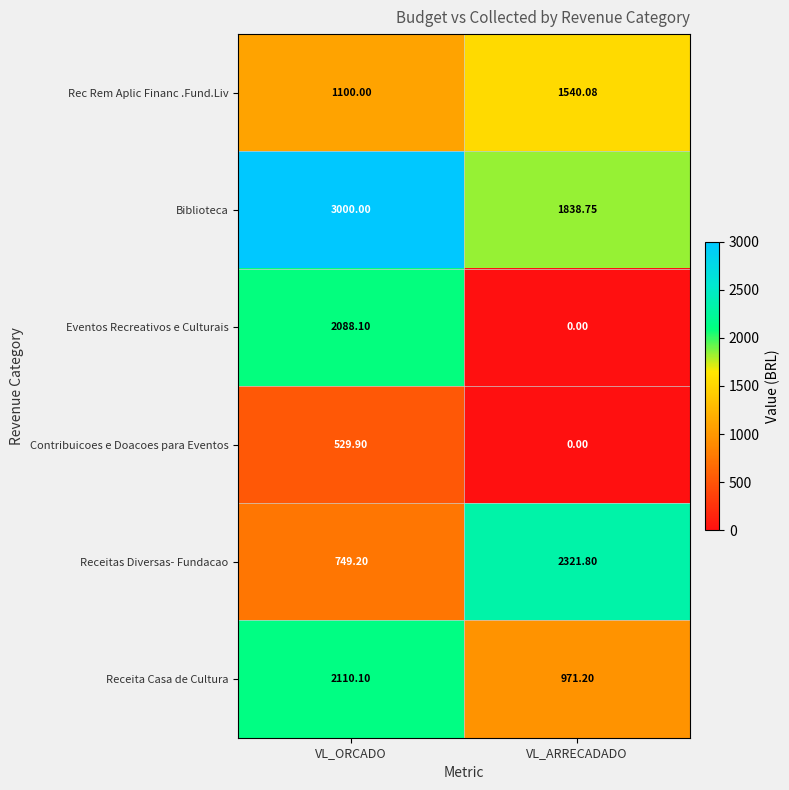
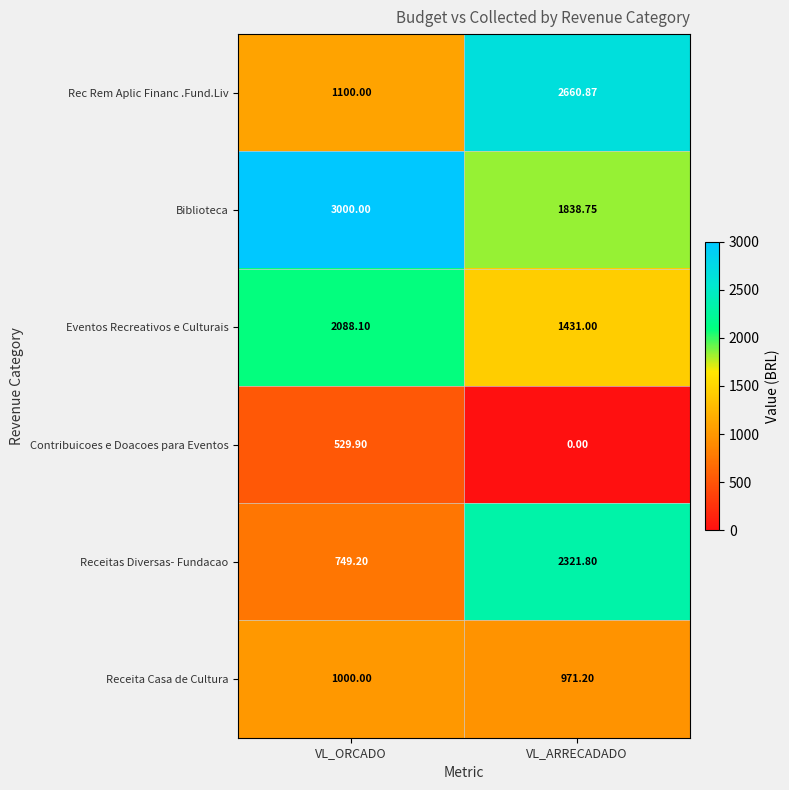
Rec Rem Aplic Financ .Fund.Liv, VL_ARRECADADO: 1540.08 -> 2660.87
Eventos Recreativos e Culturais, VL_ARRECADADO: 0.00 -> 1431.00
Receita Casa de Cultura, VL_ORCADO: 2110.10 -> 1000.00
